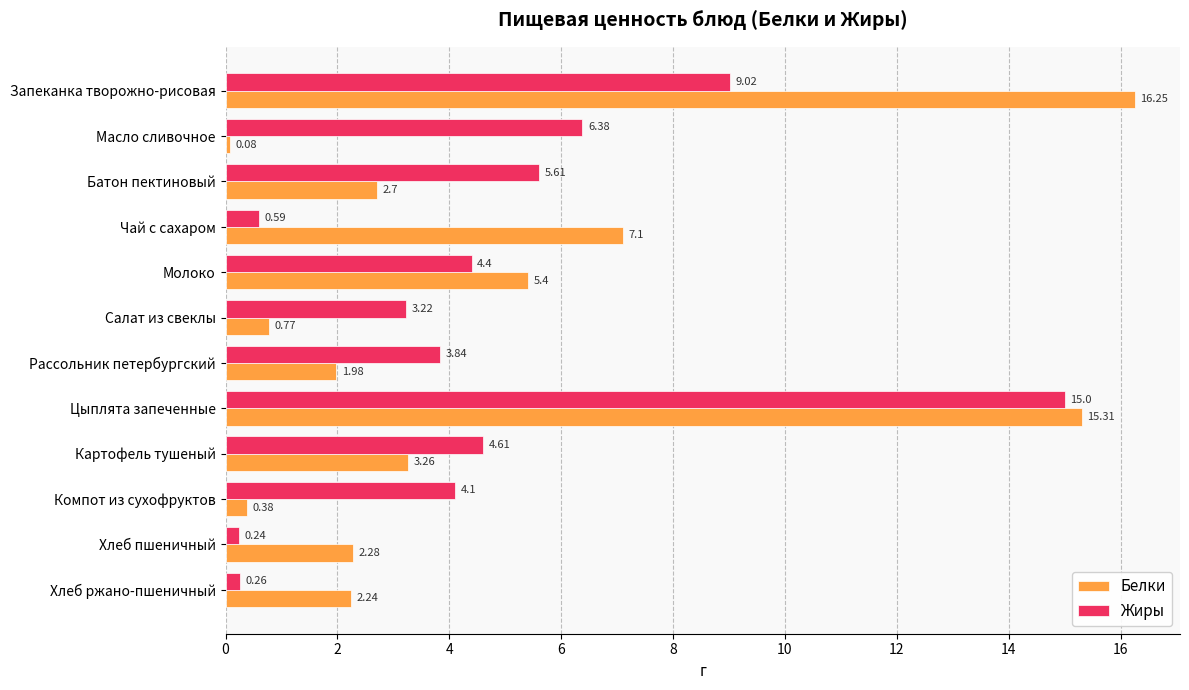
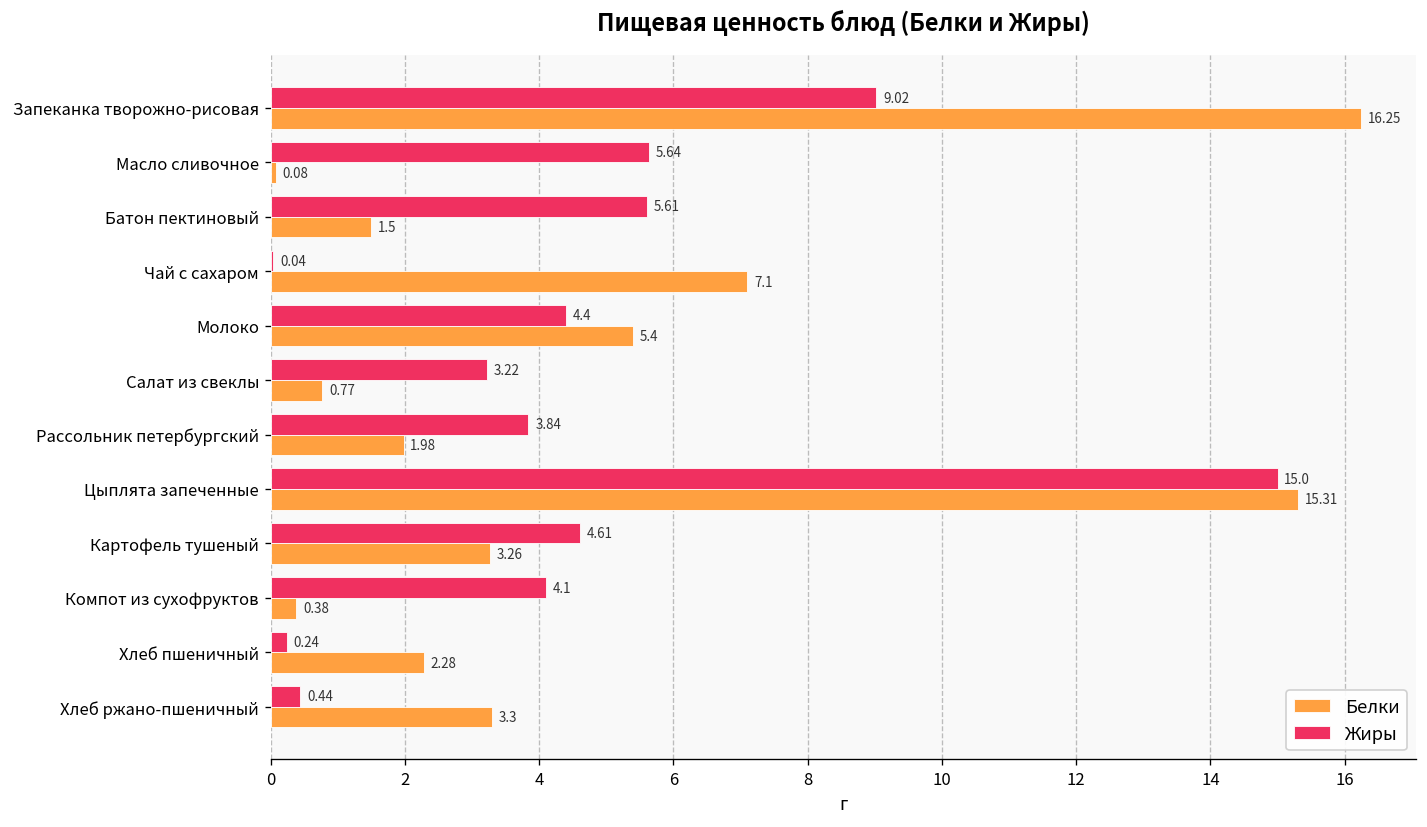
Жиры, Масло сливочное: 6.38 -> 5.64
Белки, Батон пектиновый: 2.7 -> 1.5
Жиры, Чай с сахаром: 0.59 -> 0.04
Жиры, Хлеб ржано-пшеничный: 0.26 -> 0.44
Белки, Хлеб ржано-пшеничный: 2.24 -> 3.3
